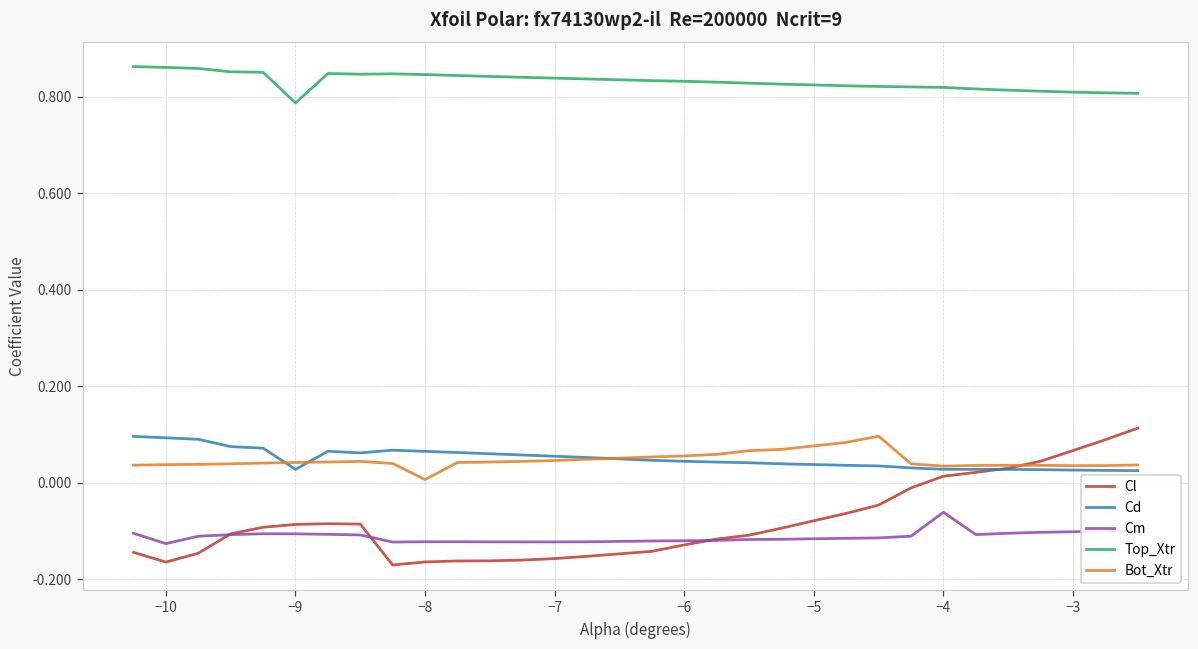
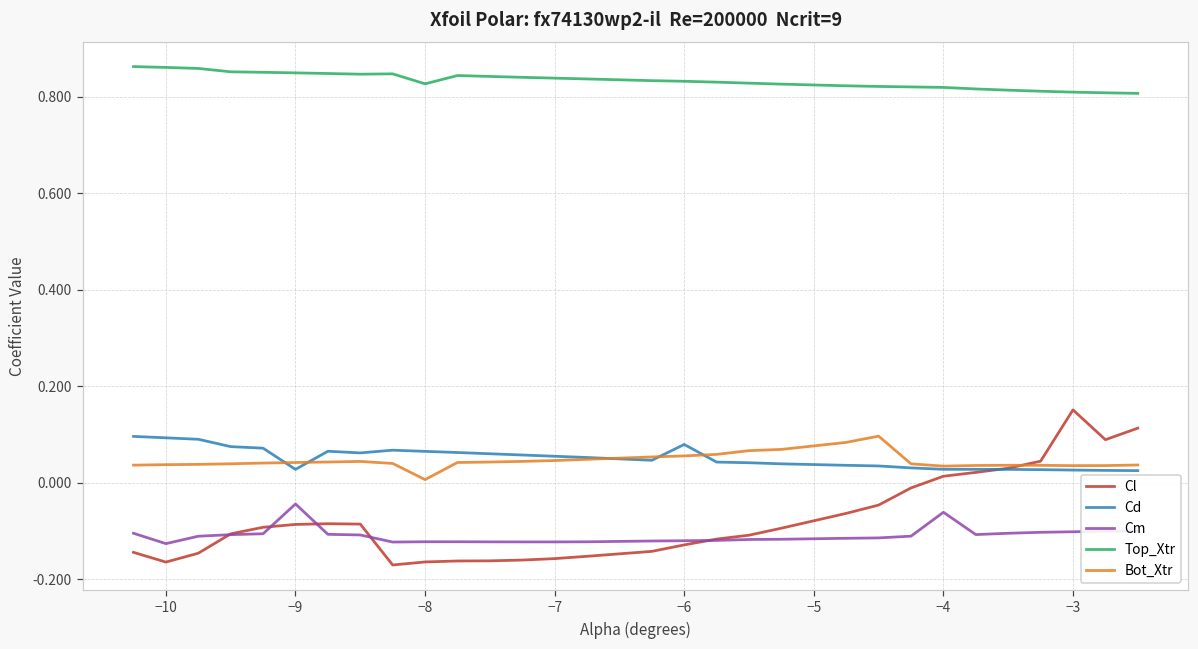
Cm, −9: -0.11 -> -0.04
Top_Xtr, −9: 0.79 -> 0.85
Top_Xtr, −8: 0.85 -> 0.83
Cd, −6: 0.04 -> 0.08
Cl, −3: 0.07 -> 0.15
